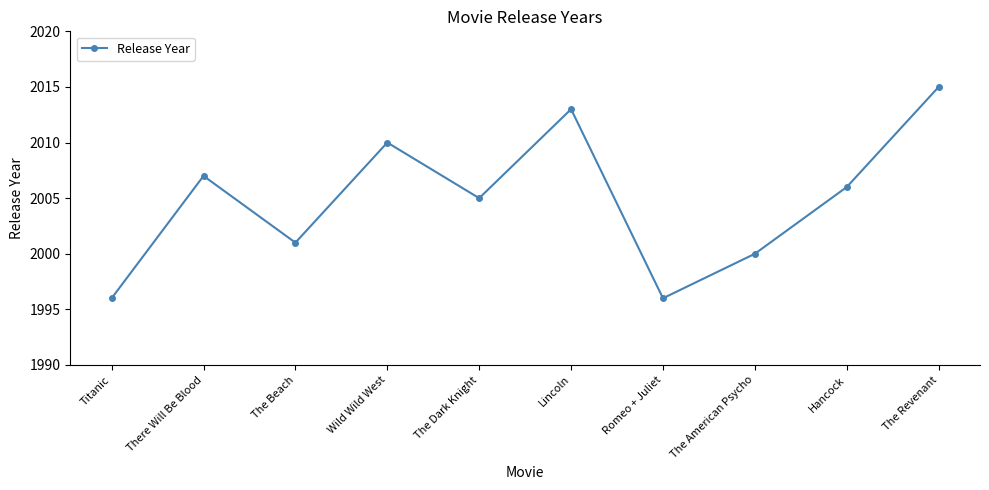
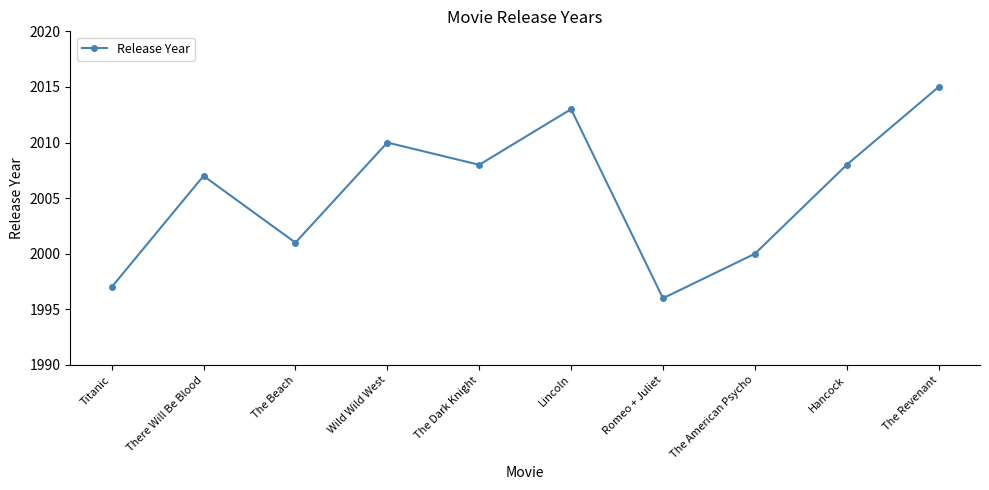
Titanic: 1996 -> 1997
The Dark Knight: 2005 -> 2008
Hancock: 2006 -> 2008
